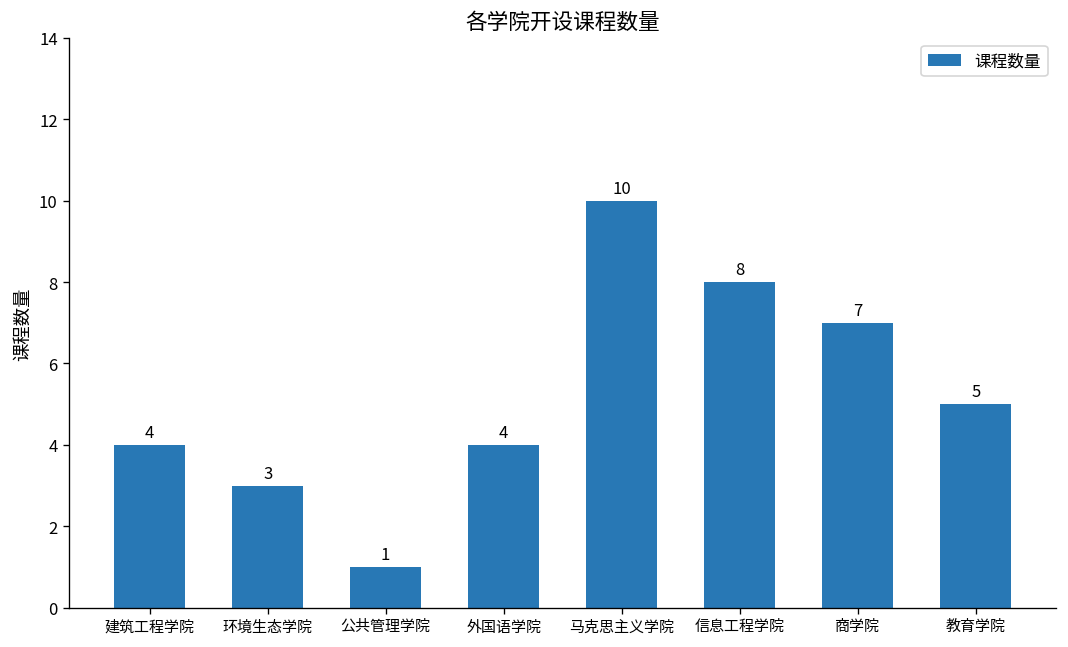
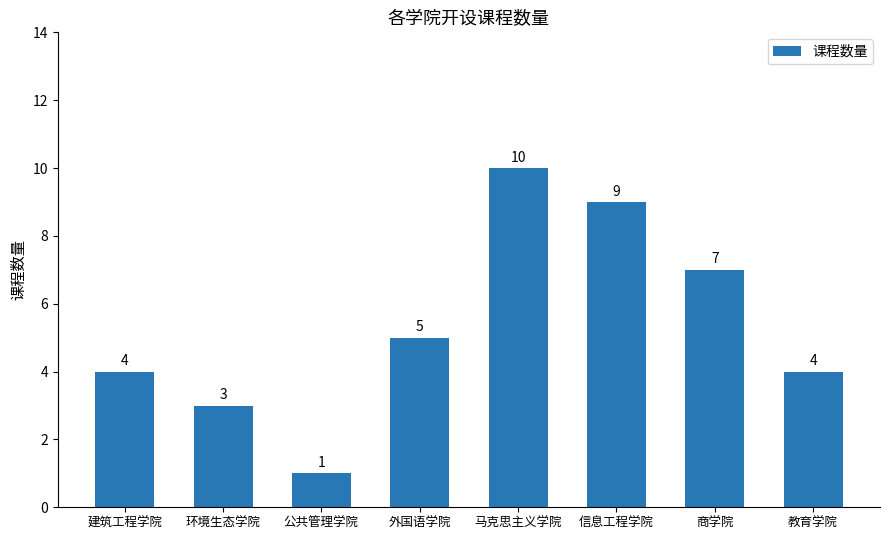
外国语学院: 4 -> 5
信息工程学院: 8 -> 9
教育学院: 5 -> 4
